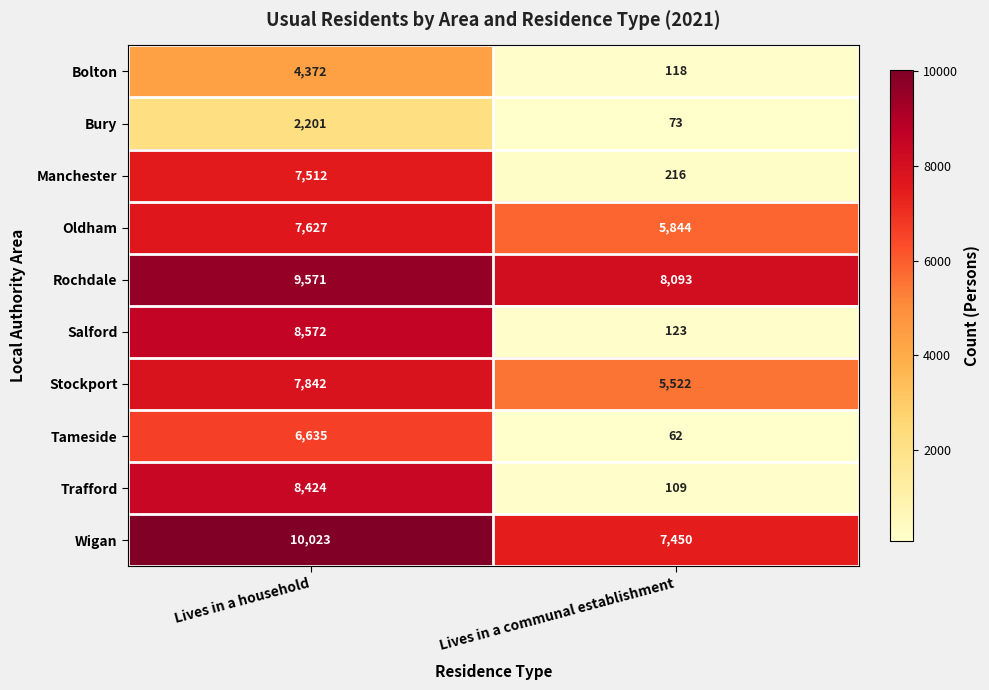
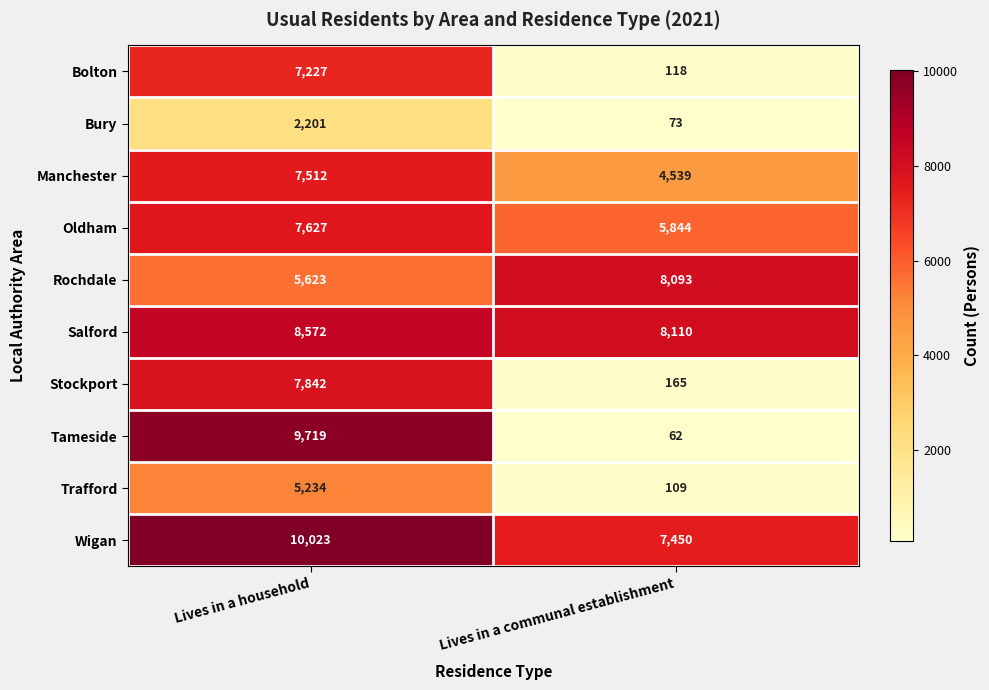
Bolton, Lives in a household: 4,372 -> 7,227
Manchester, Lives in a communal establishment: 216 -> 4,539
Rochdale, Lives in a household: 9,571 -> 5,623
Salford, Lives in a communal establishment: 123 -> 8,110
Stockport, Lives in a communal establishment: 5,522 -> 165
Tameside, Lives in a household: 6,635 -> 9,719
Trafford, Lives in a household: 8,424 -> 5,234
